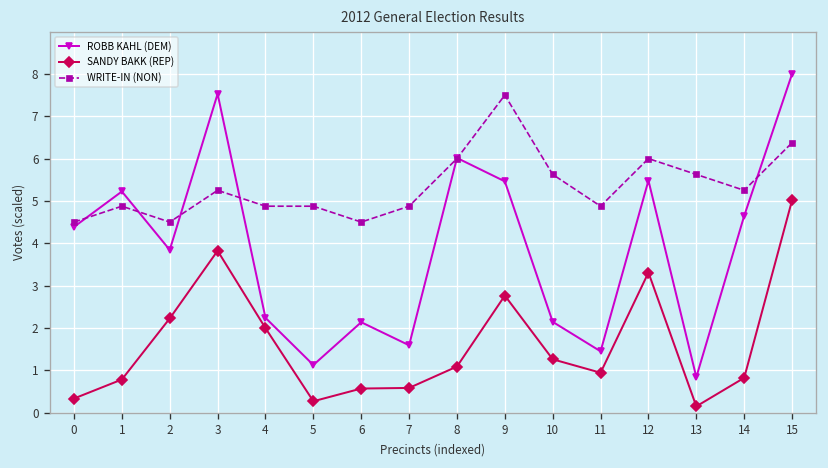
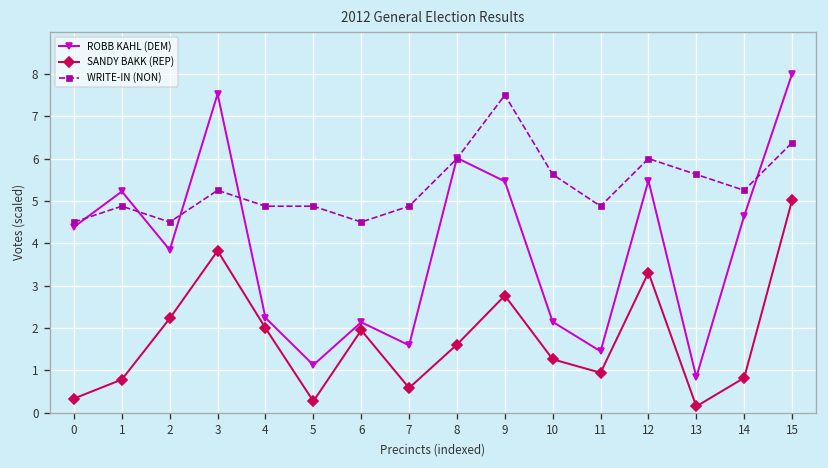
SANDY BAKK (REP), 6: 0.6 -> 1.9
SANDY BAKK (REP), 8: 1.1 -> 1.6
